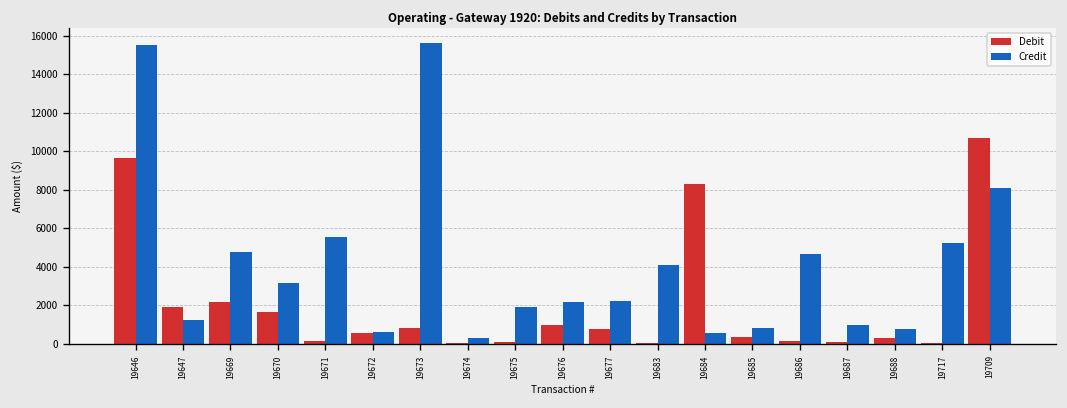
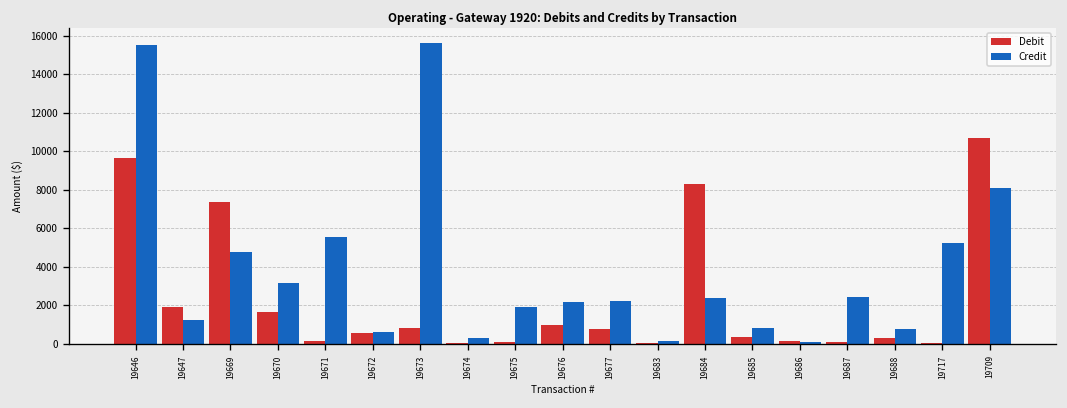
Debit, 19669: 2200 -> 7400
Credit, 19683: 4100 -> 100
Credit, 19684: 600 -> 2400
Credit, 19686: 4600 -> 100
Credit, 19687: 1000 -> 2400
